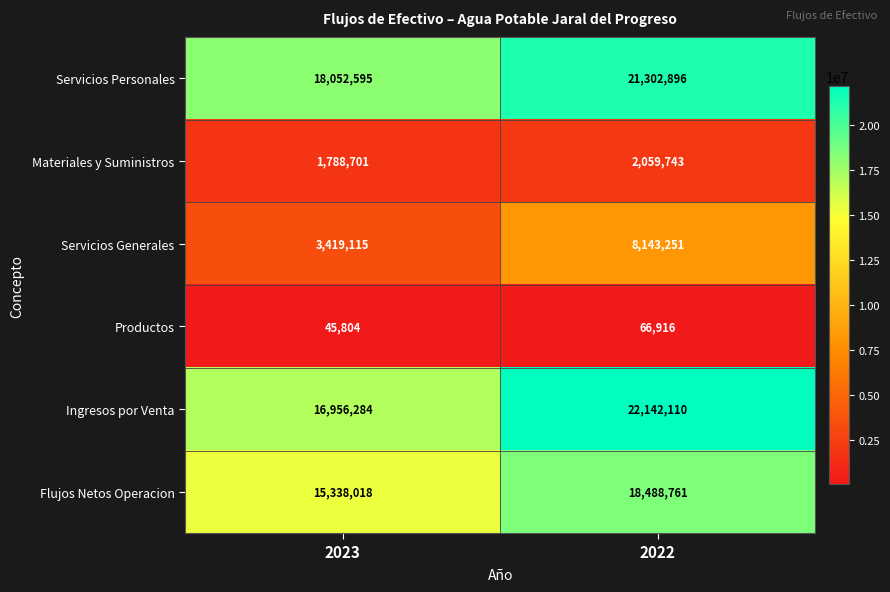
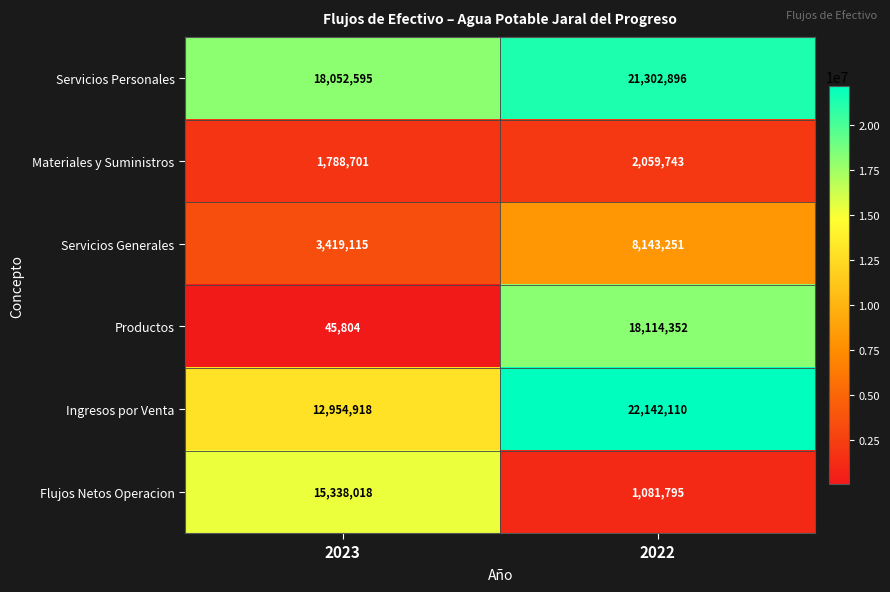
Productos, 2022: 66,916 -> 18,114,352
Ingresos por Venta, 2023: 16,956,284 -> 12,954,918
Flujos Netos Operacion, 2022: 18,488,761 -> 1,081,795
